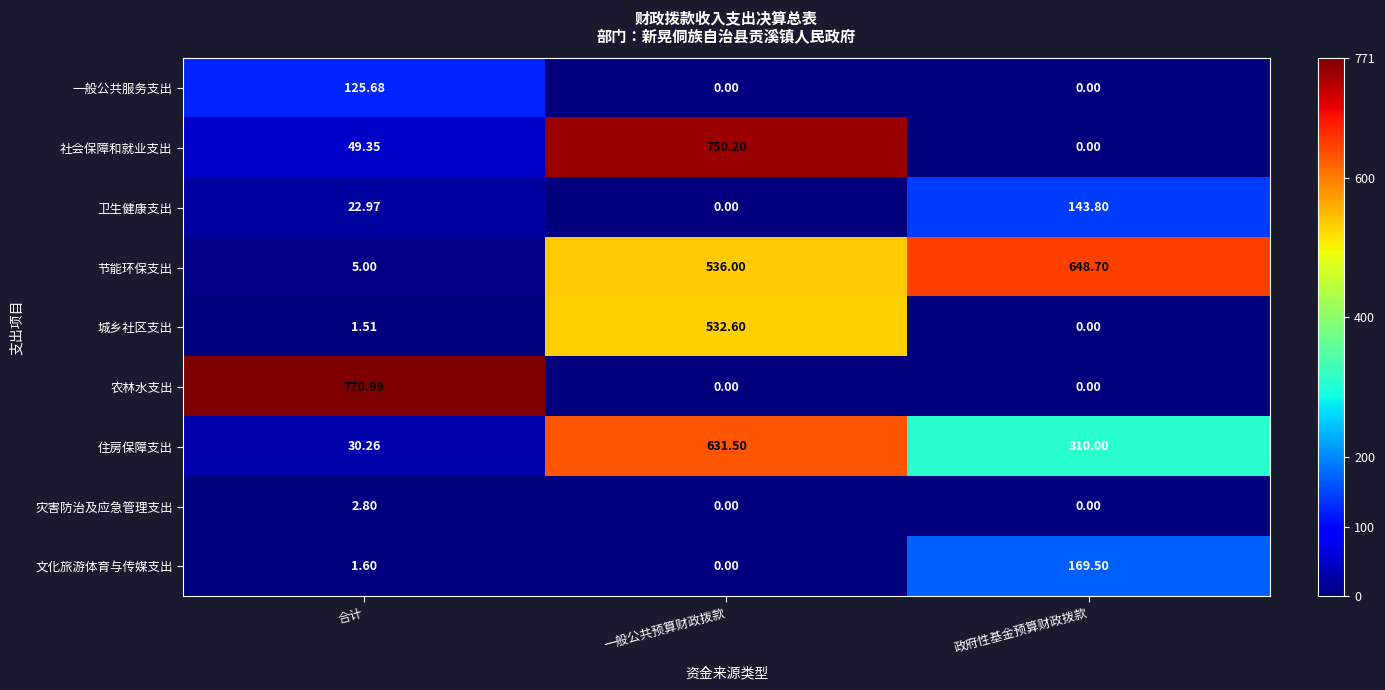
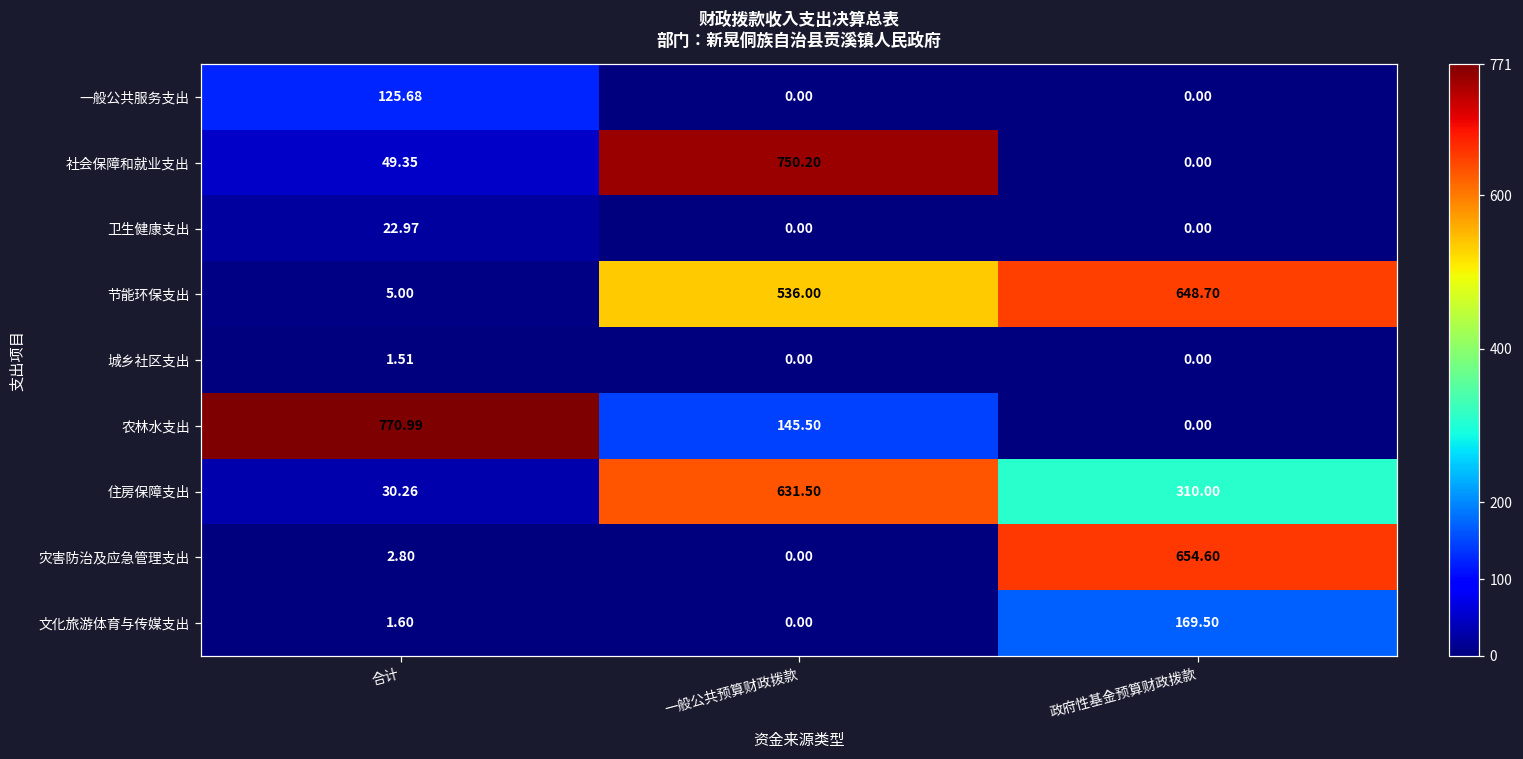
卫生健康支出, 政府性基金预算财政拨款: 143.80 -> 0.00
城乡社区支出, 一般公共预算财政拨款: 532.60 -> 0.00
农林水支出, 一般公共预算财政拨款: 0.00 -> 145.50
灾害防治及应急管理支出, 政府性基金预算财政拨款: 0.00 -> 654.60
